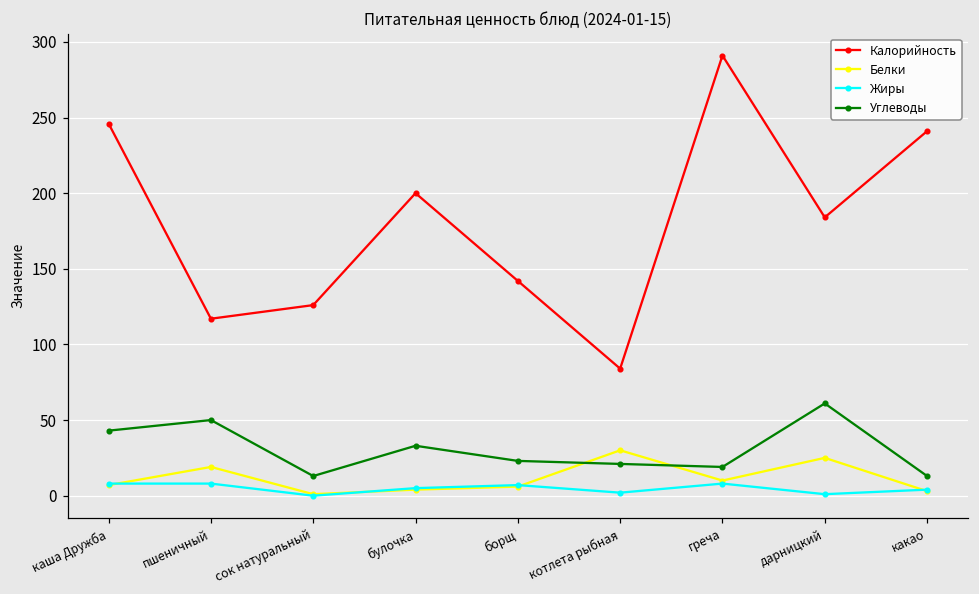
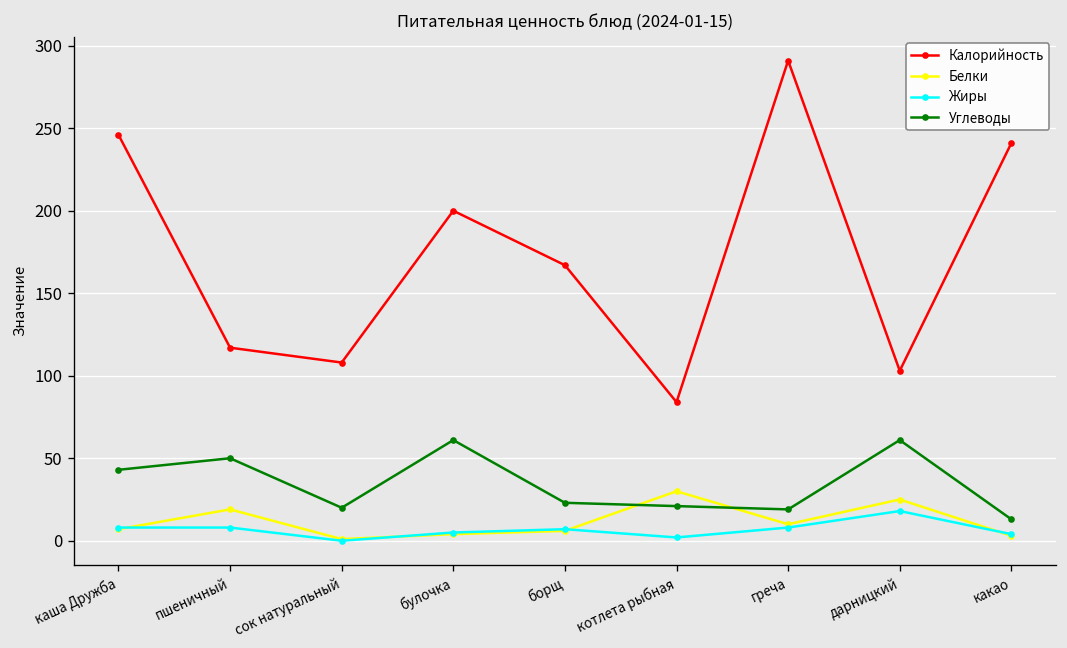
Калорийность, сок натуральный: 126 -> 108
Углеводы, сок натуральный: 13 -> 20
Углеводы, булочка: 33 -> 61
Калорийность, борщ: 142 -> 167
Калорийность, дарницкий: 184 -> 103
Жиры, дарницкий: 1 -> 18
